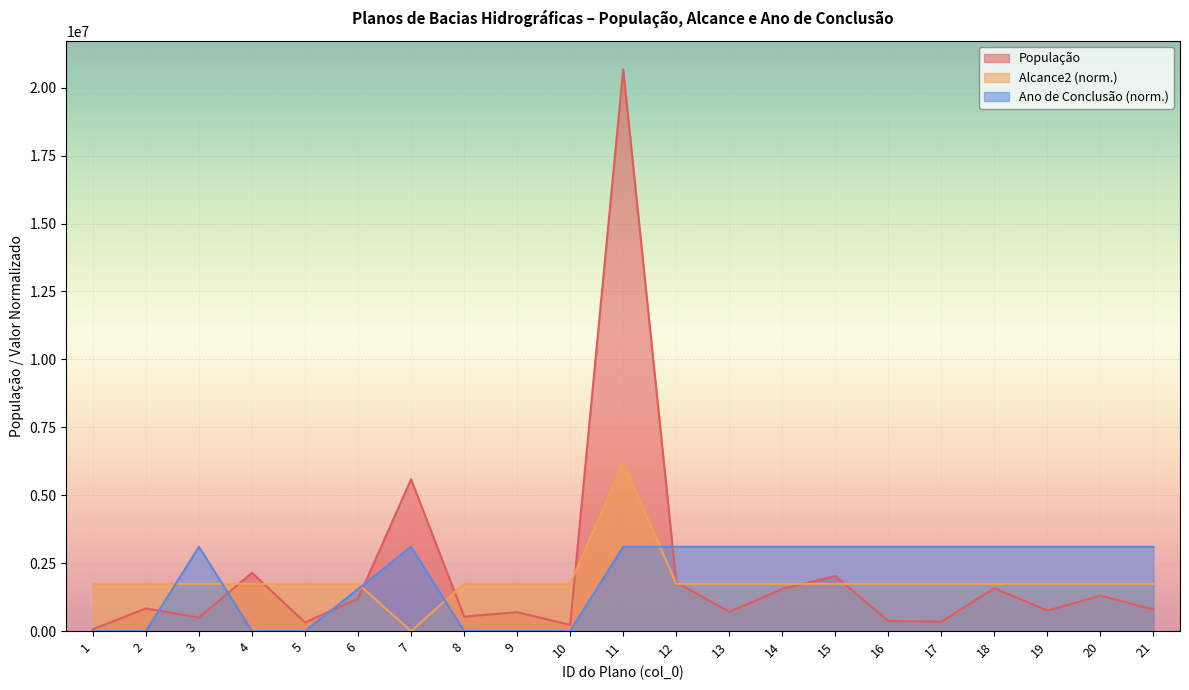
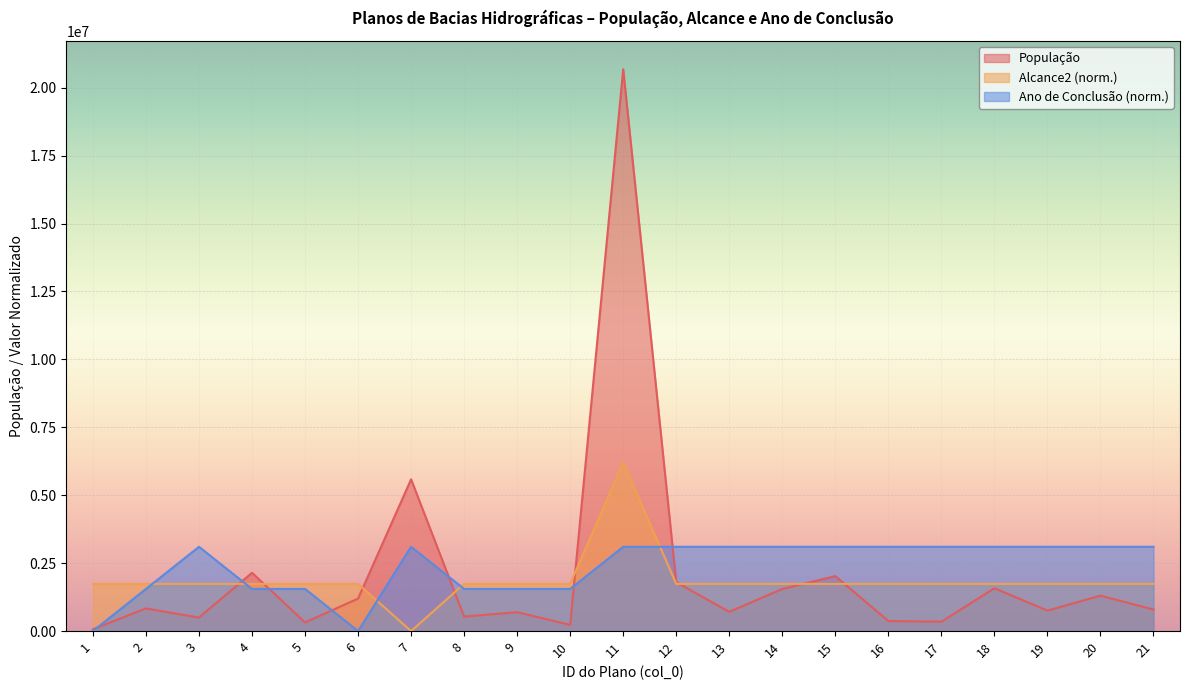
Ano de Conclusão (norm.), 2: 0 -> 1600000
Ano de Conclusão (norm.), 4: 0 -> 1600000
Ano de Conclusão (norm.), 5: 0 -> 1600000
Ano de Conclusão (norm.), 6: 1600000 -> 0
Ano de Conclusão (norm.), 8: 0 -> 1600000
Ano de Conclusão (norm.), 9: 0 -> 1600000
Ano de Conclusão (norm.), 10: 0 -> 1600000
